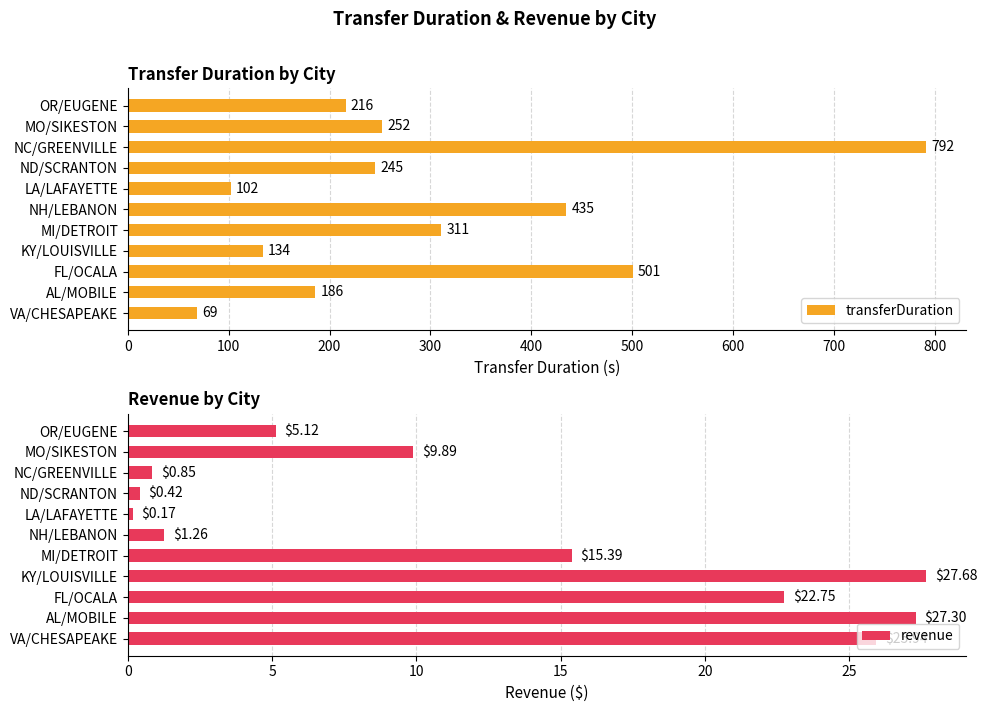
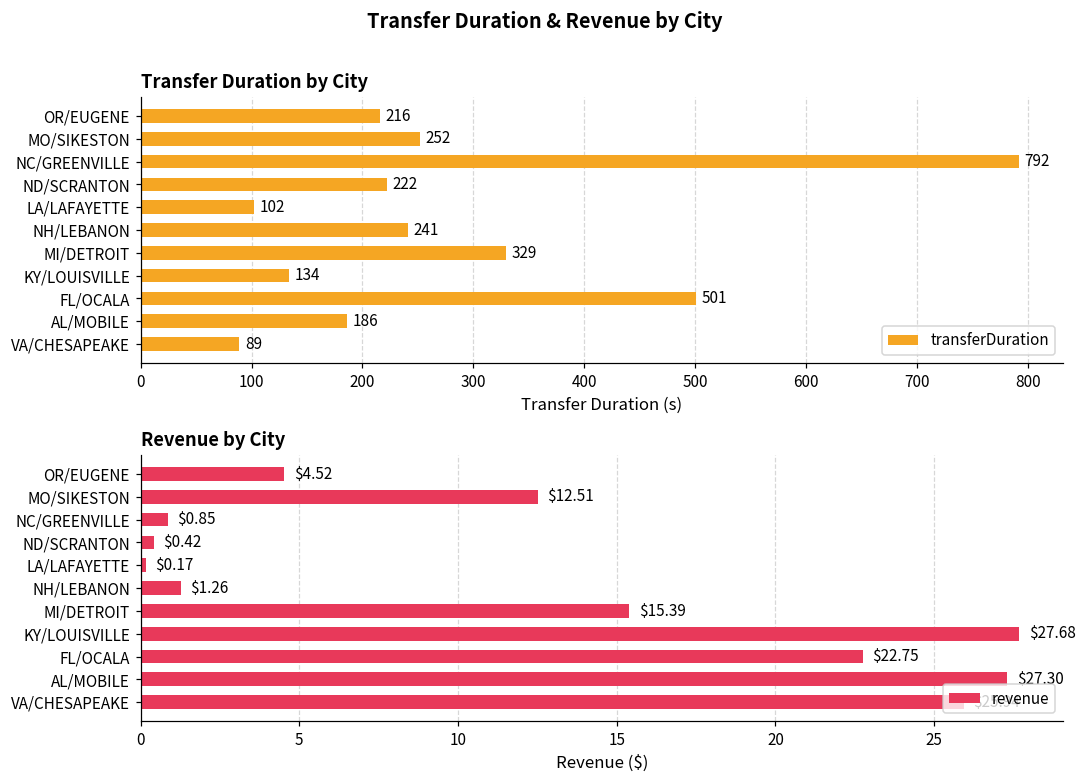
Transfer Duration by City, ND/SCRANTON: 245 -> 222
Transfer Duration by City, NH/LEBANON: 435 -> 241
Transfer Duration by City, MI/DETROIT: 311 -> 329
Transfer Duration by City, VA/CHESAPEAKE: 69 -> 89
Revenue by City, OR/EUGENE: $5.12 -> $4.52
Revenue by City, MO/SIKESTON: $9.89 -> $12.51
